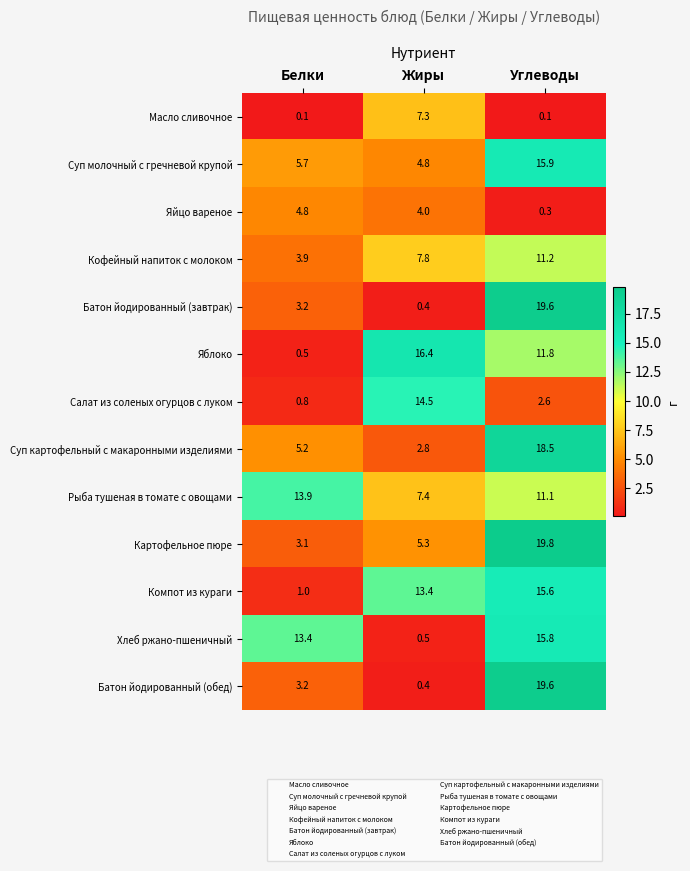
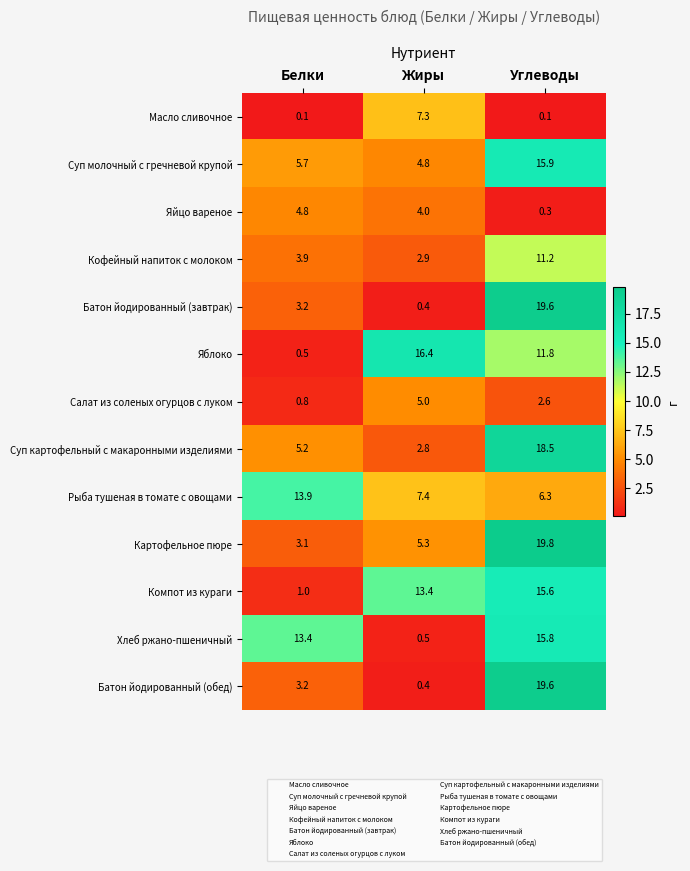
Кофейный напиток с молоком, Жиры: 7.8 -> 2.9
Салат из соленых огурцов с луком, Жиры: 14.5 -> 5.0
Рыба тушеная в томате с овощами, Углеводы: 11.1 -> 6.3
